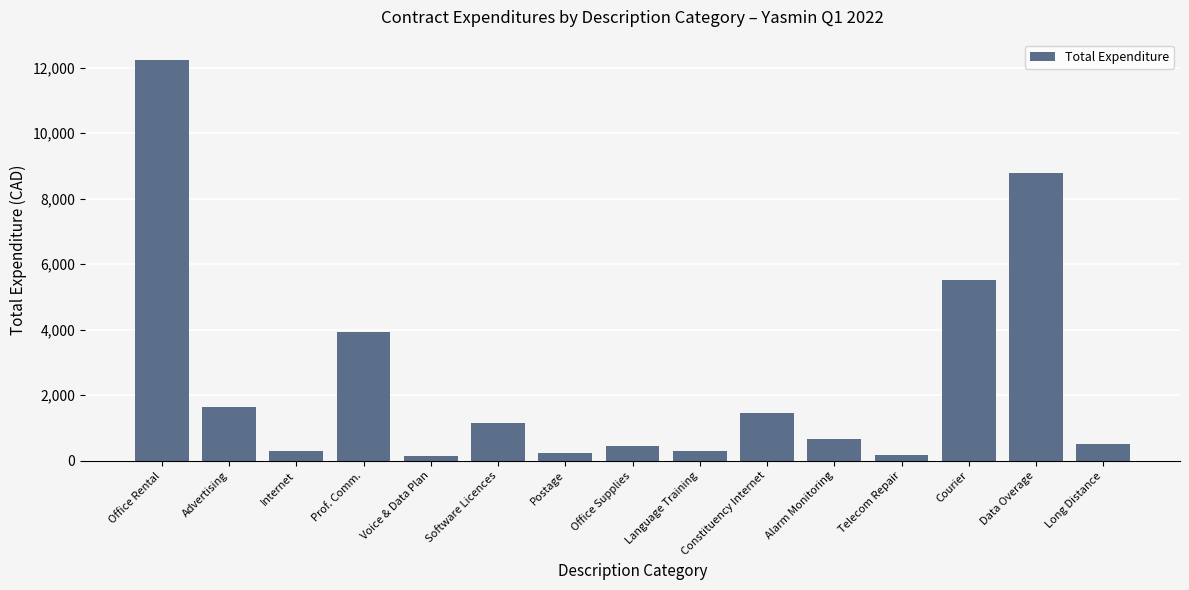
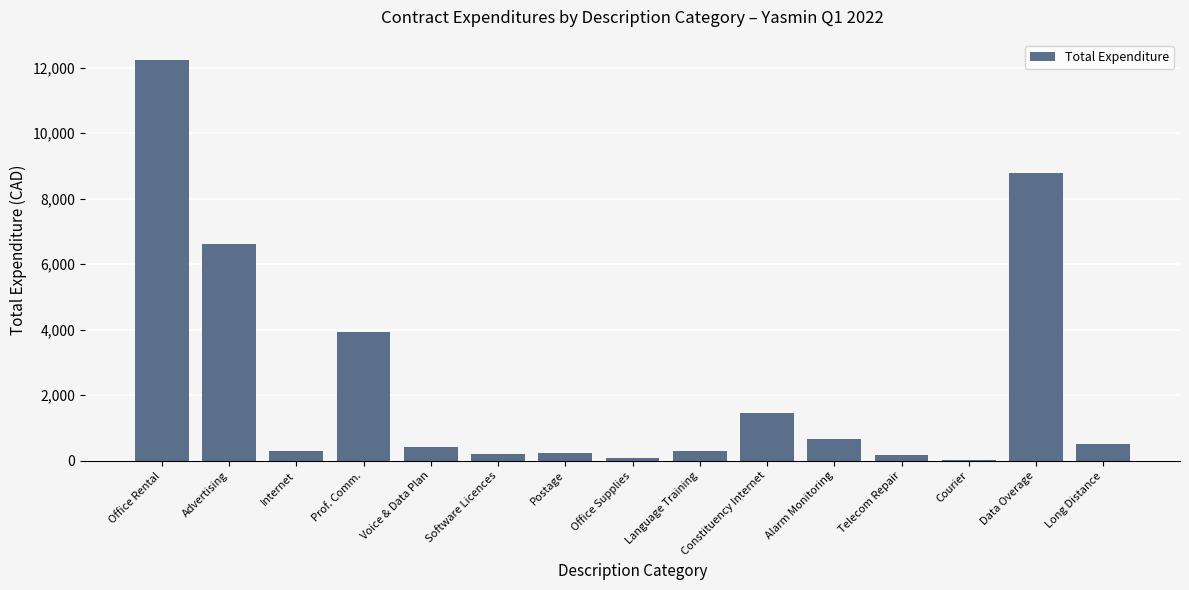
Advertising: 1,700 -> 6,600
Voice & Data Plan: 100 -> 400
Software Licences: 1,100 -> 200
Office Supplies: 500 -> 100
Courier: 5,500 -> 0
